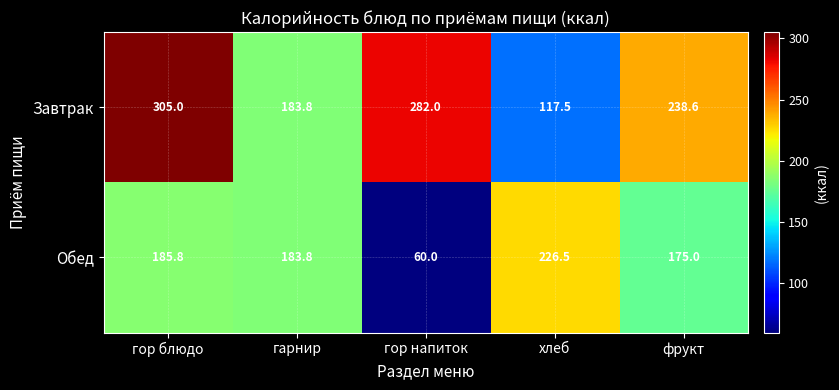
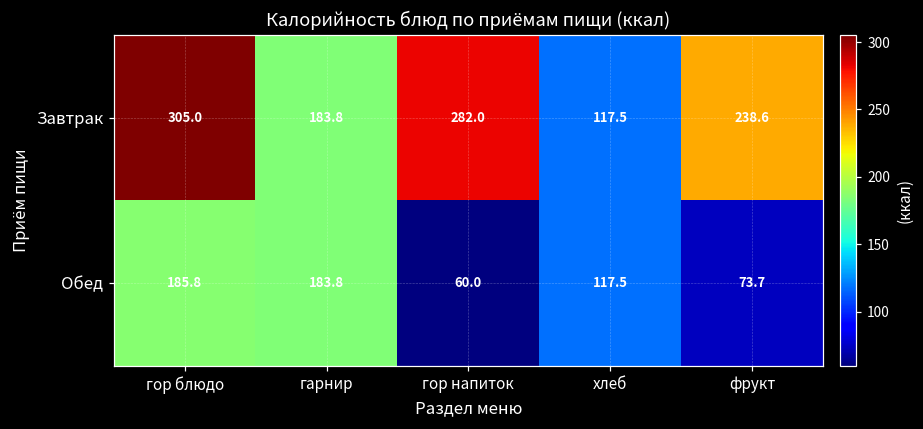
Обед, хлеб: 226.5 -> 117.5
Обед, фрукт: 175.0 -> 73.7
